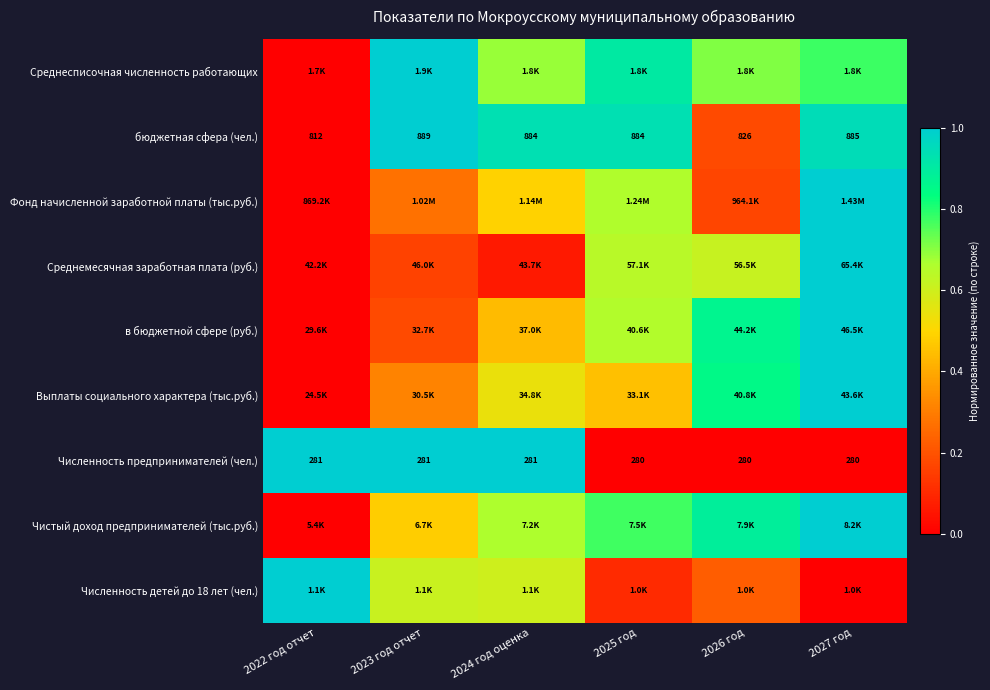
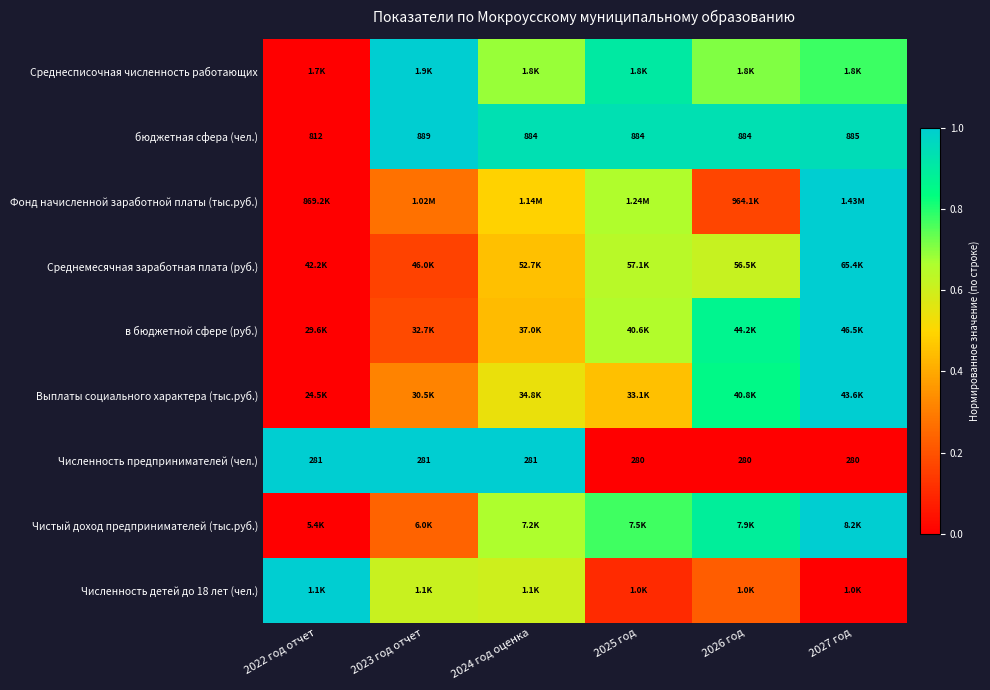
бюджетная сфера (чел.), 2026 год: 826 -> 884
Среднемесячная заработная плата (руб.), 2024 год оценка: 43.7K -> 52.7K
Чистый доход предпринимателей (тыс.руб.), 2023 год отчет: 6.7K -> 6.0K
